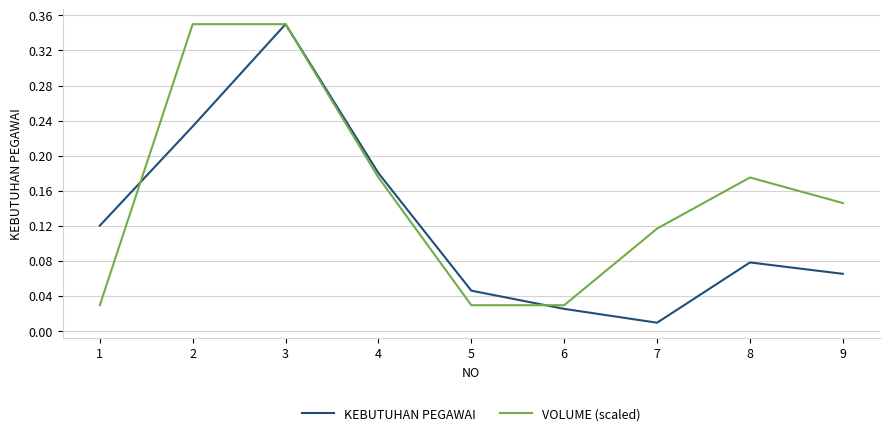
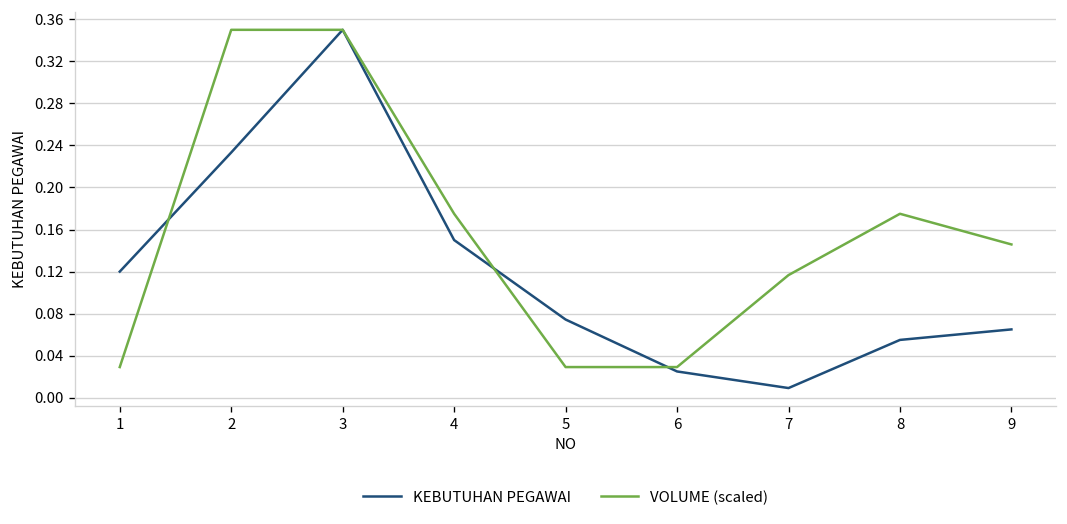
KEBUTUHAN PEGAWAI, 4: 0.18 -> 0.15
KEBUTUHAN PEGAWAI, 5: 0.05 -> 0.07
KEBUTUHAN PEGAWAI, 8: 0.08 -> 0.06
